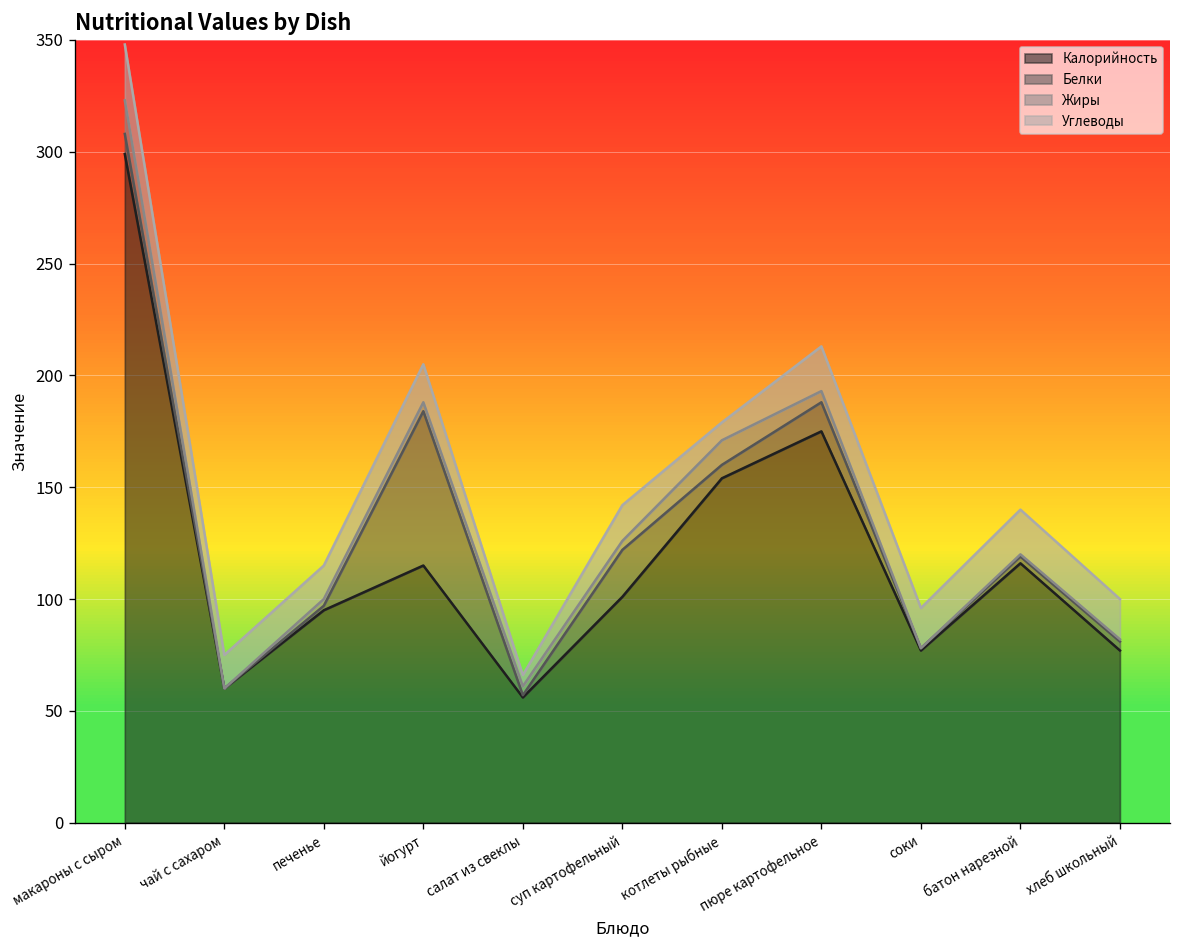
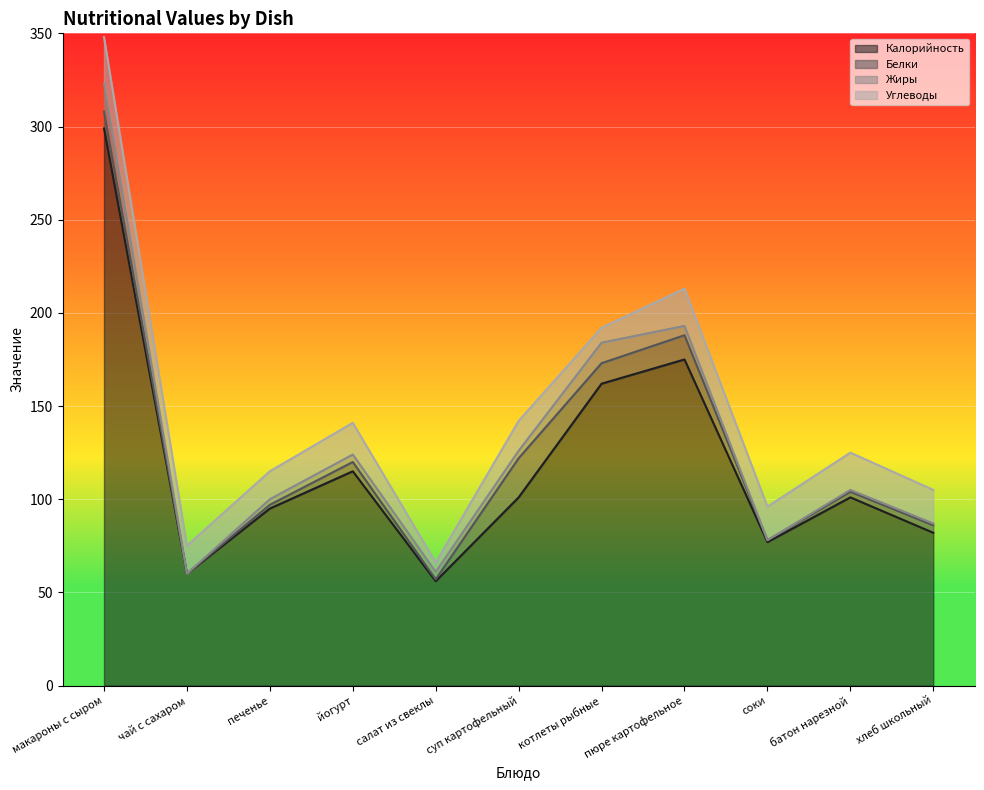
Белки, йогурт: 69 -> 5
Калорийность, котлеты рыбные: 154 -> 162
Белки, котлеты рыбные: 6 -> 11
Калорийность, батон нарезной: 116 -> 101
Калорийность, хлеб школьный: 77 -> 82
